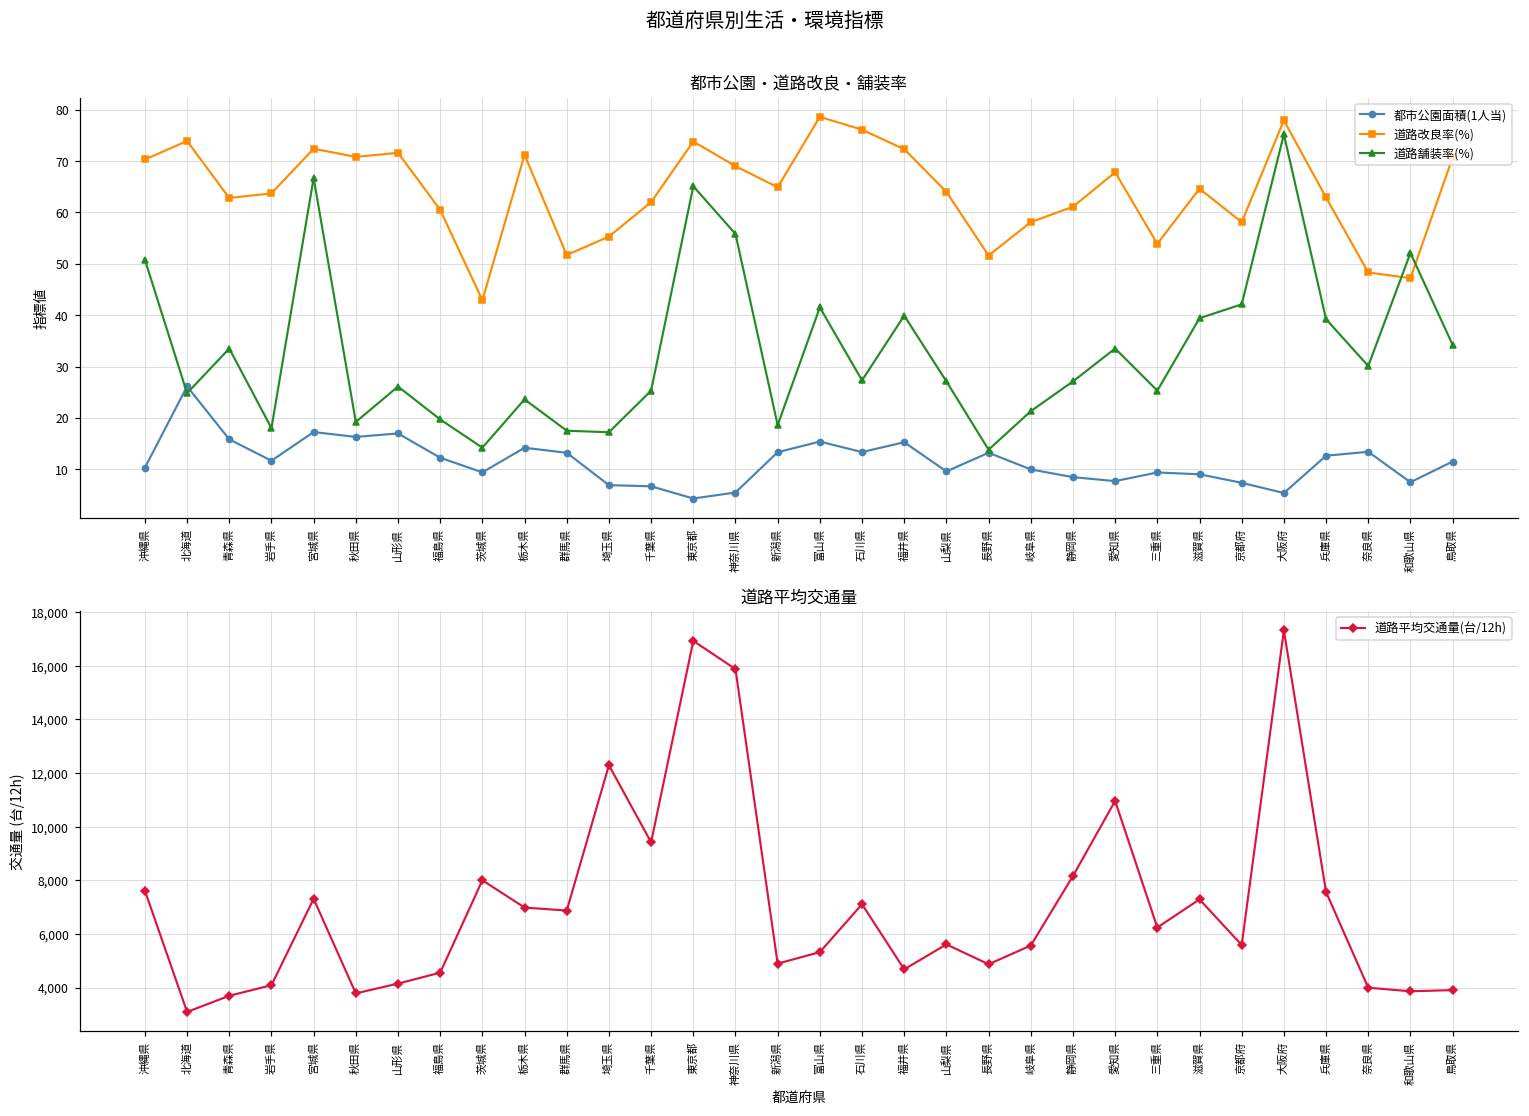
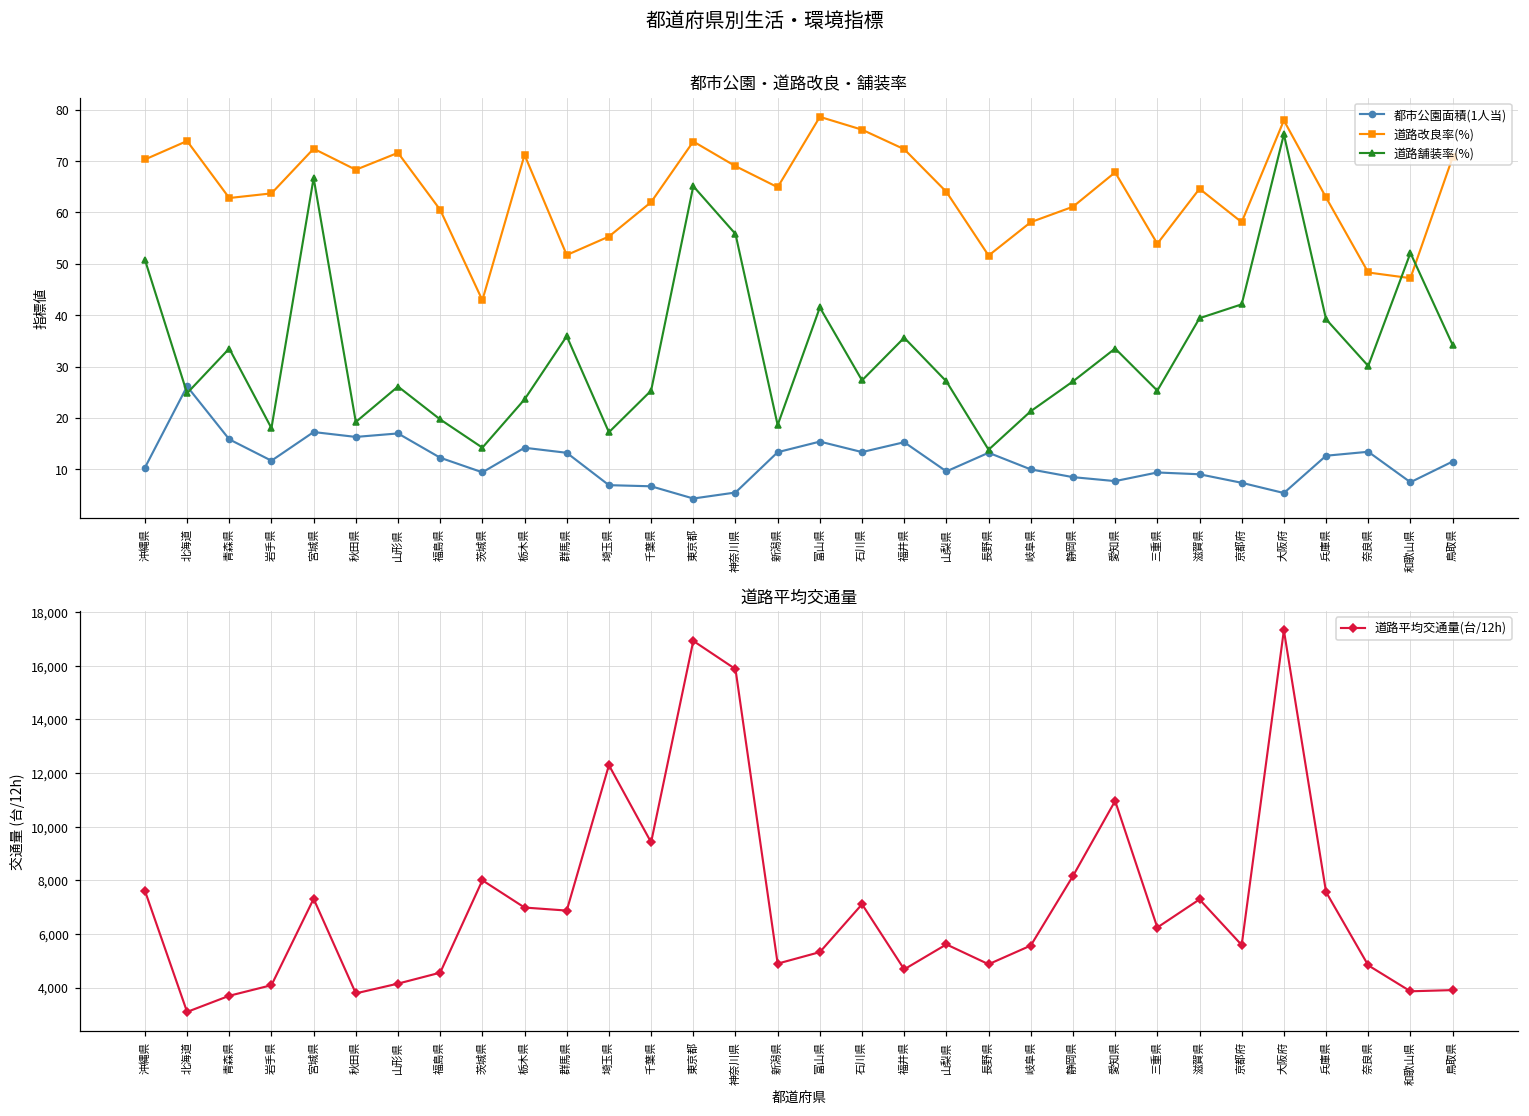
都市公園・道路改良・舗装率, 道路改良率(%), 秋田県: 71 -> 68
都市公園・道路改良・舗装率, 道路舗装率(%), 群馬県: 18 -> 36
都市公園・道路改良・舗装率, 道路舗装率(%), 福井県: 40 -> 36
道路平均交通量, 奈良県: 4,000 -> 4,800
